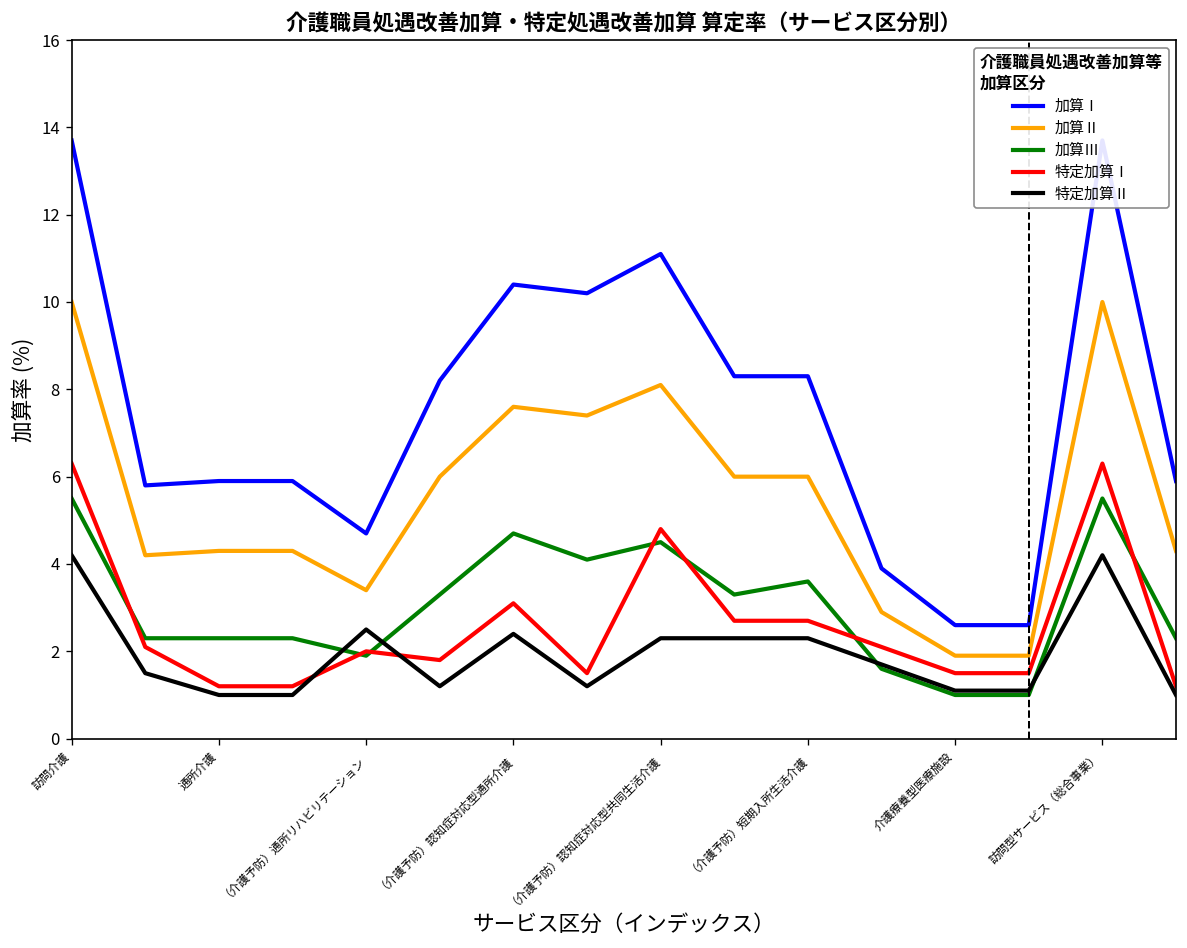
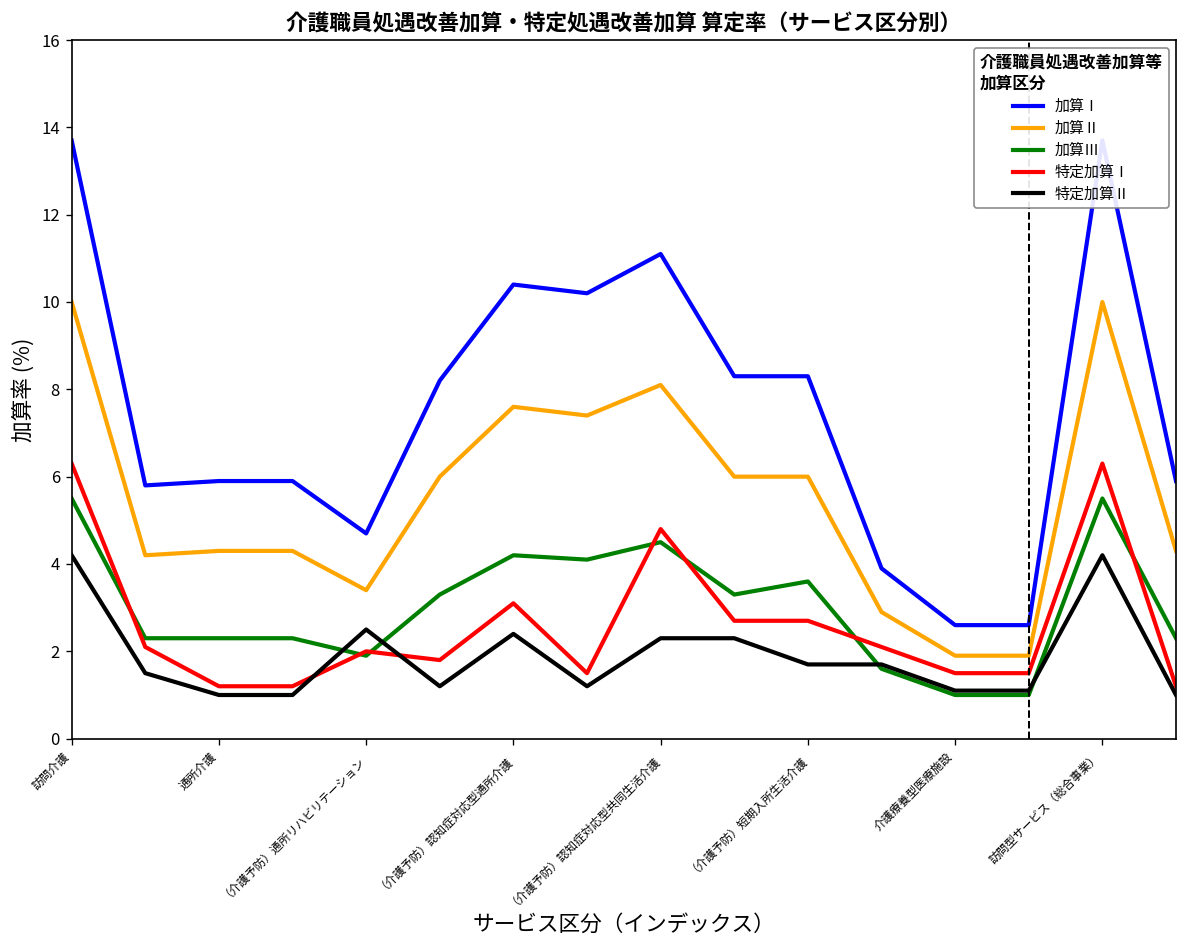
加算Ⅲ, （介護予防）認知症対応型通所介護: 4.7 -> 4.2
特定加算Ⅱ, （介護予防）短期入所生活介護: 2.3 -> 1.7
